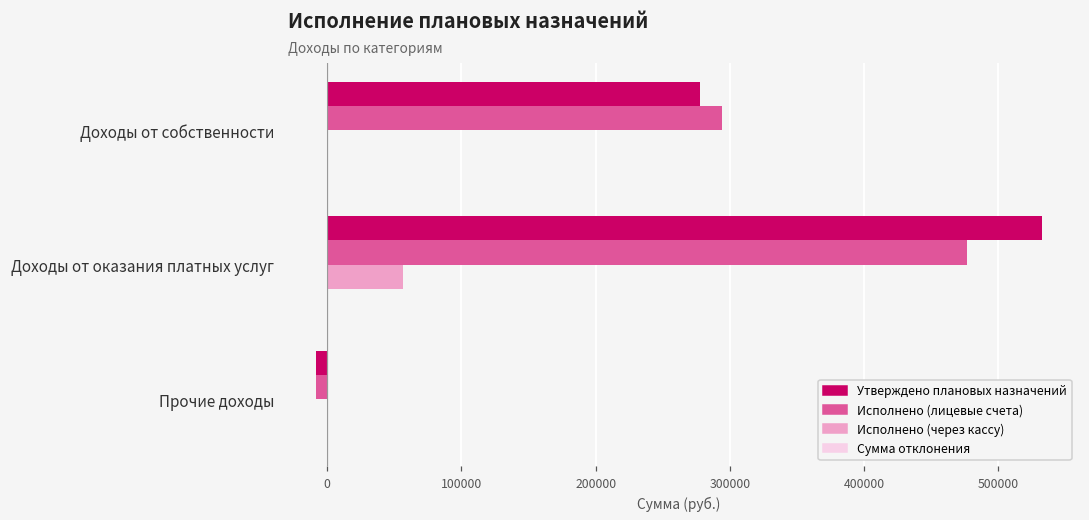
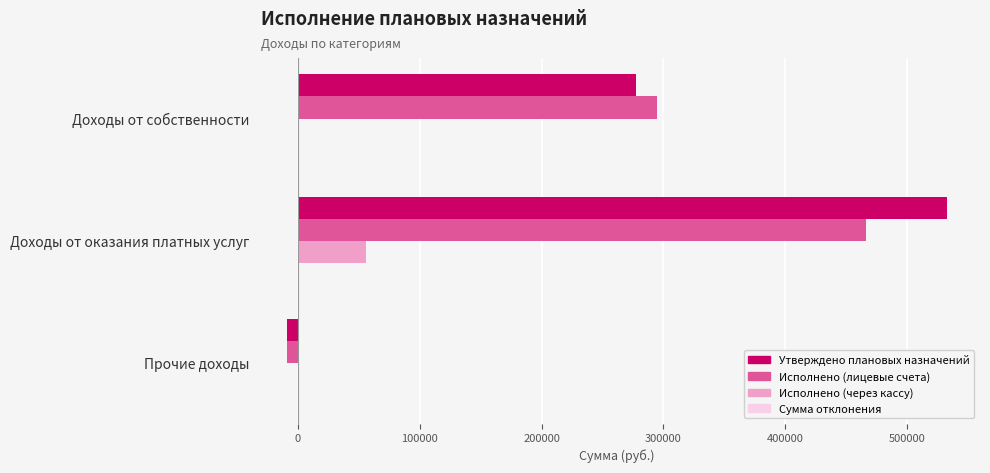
Исполнено (лицевые счета), Доходы от оказания платных услуг: 476000 -> 466000
